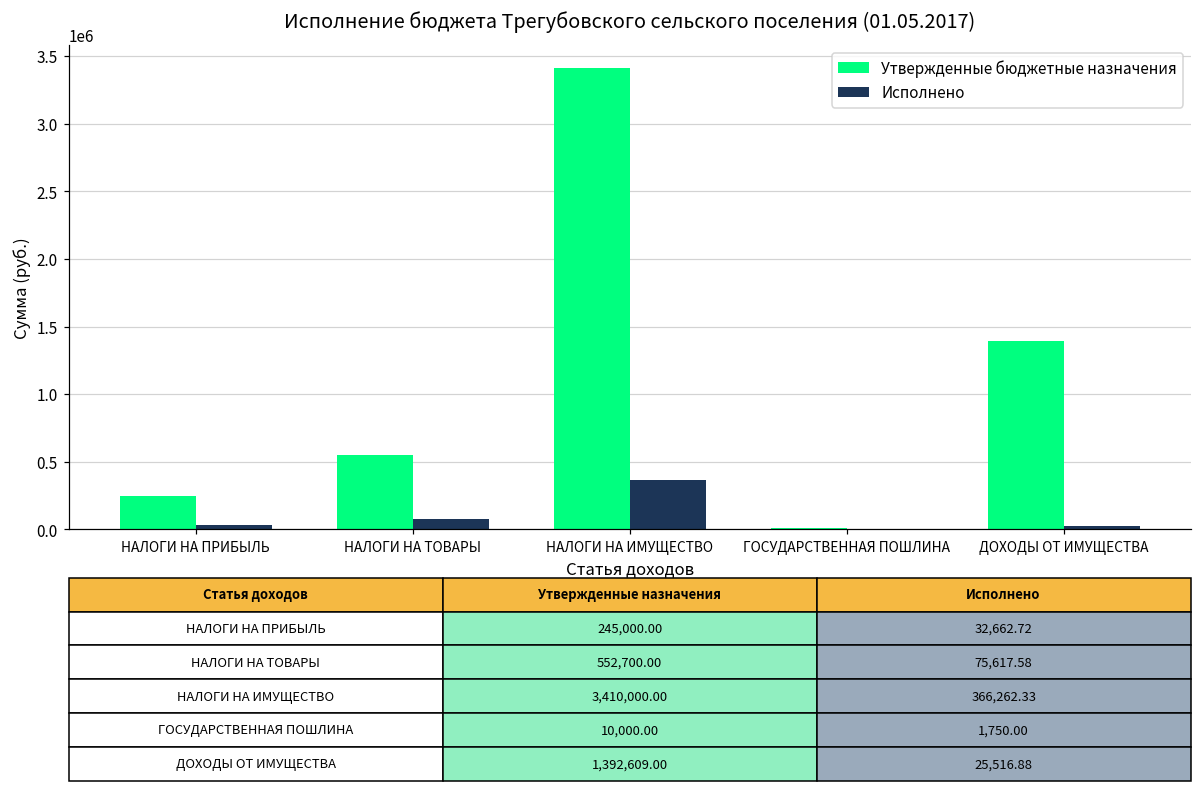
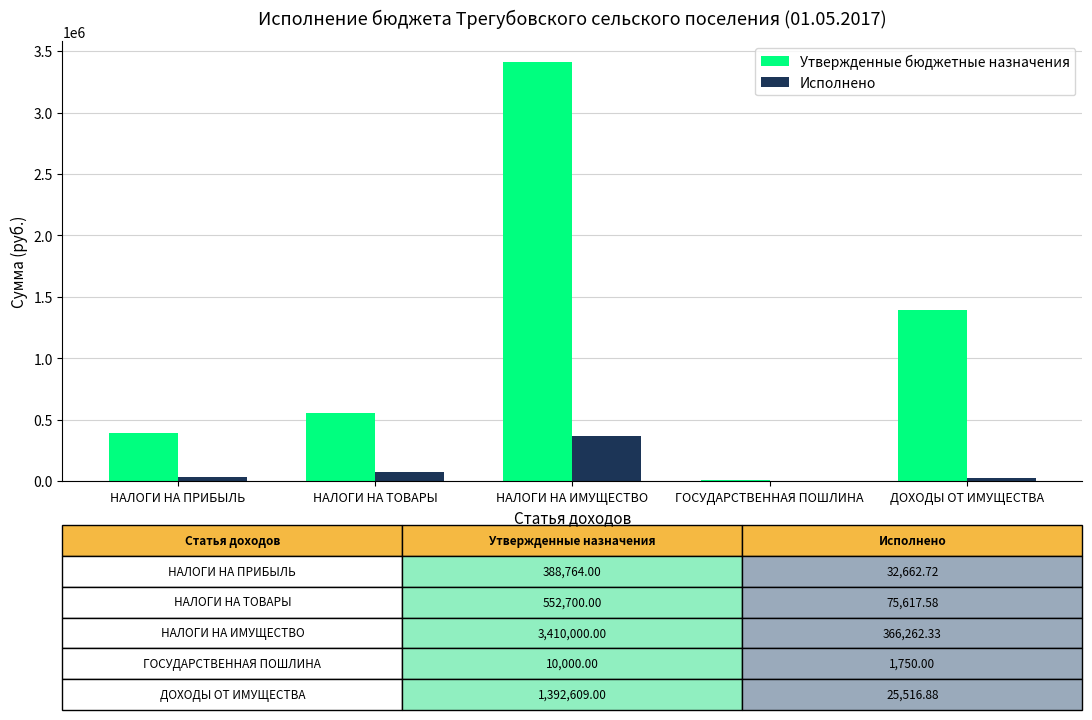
Утвержденные бюджетные назначения, НАЛОГИ НА ПРИБЫЛЬ: 245,000.00 -> 388,764.00
